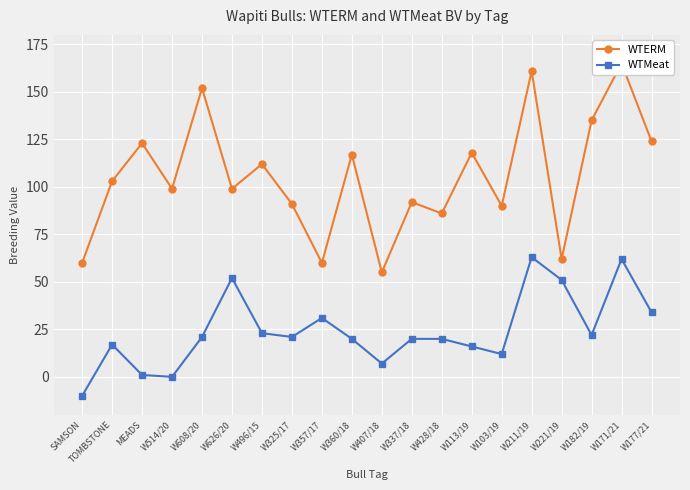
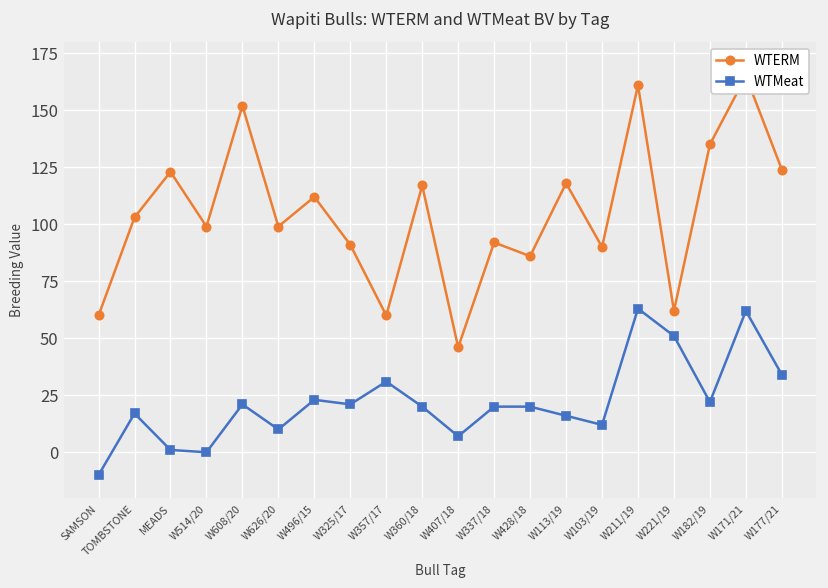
WTMeat, W626/20: 52 -> 10
WTERM, W407/18: 55 -> 46
